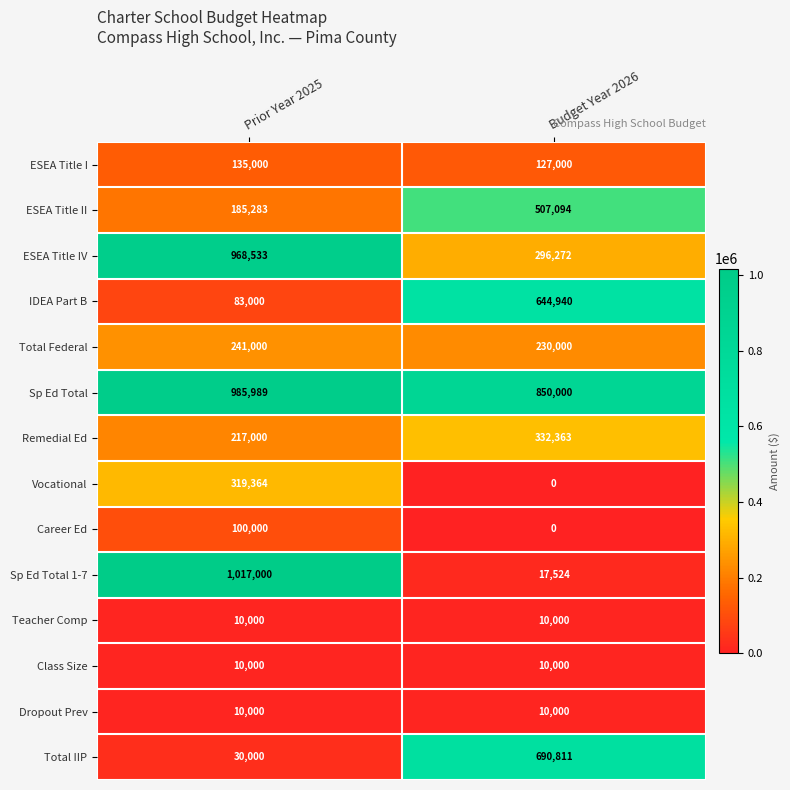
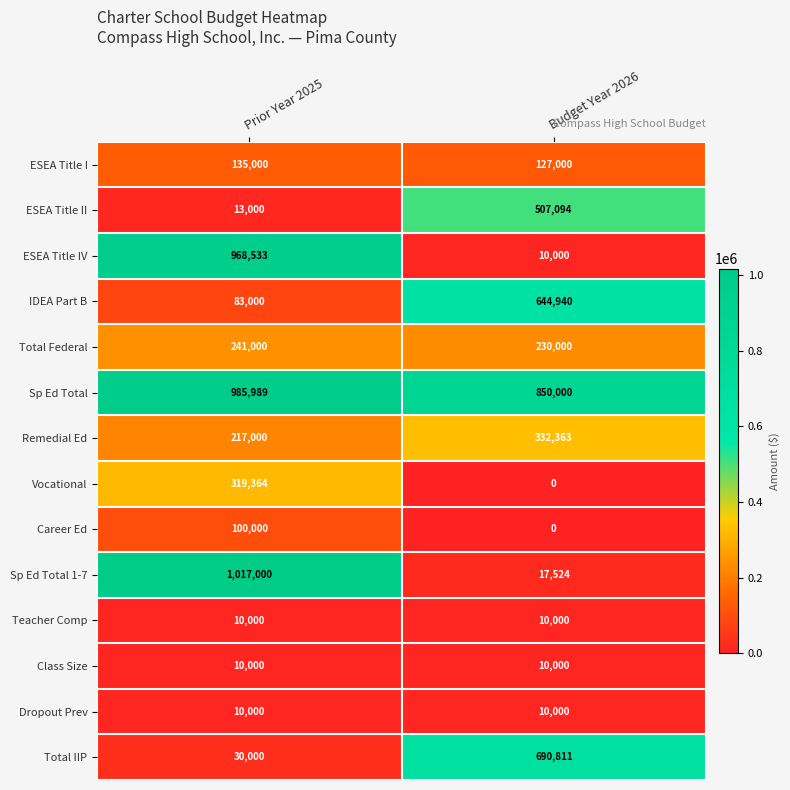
ESEA Title II, Prior Year 2025: 185,283 -> 13,000
ESEA Title IV, Budget Year 2026: 296,272 -> 10,000
